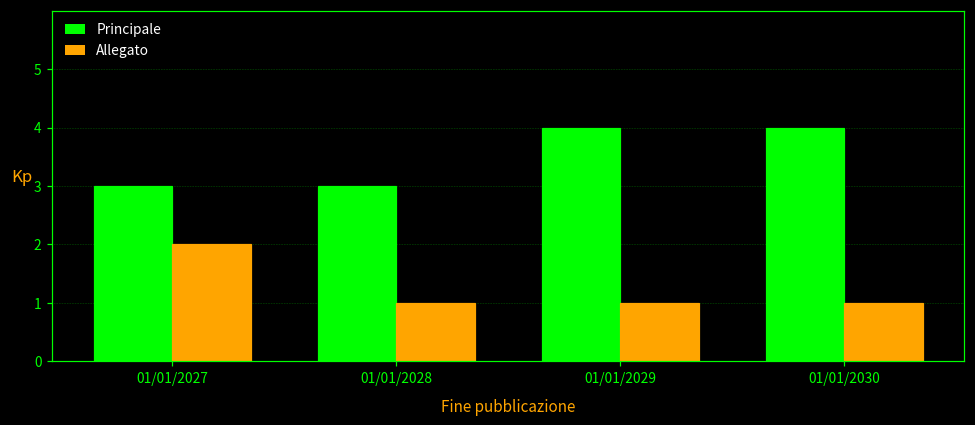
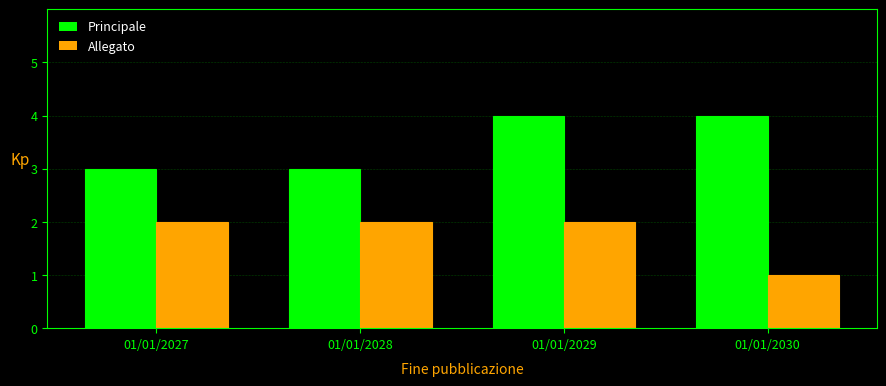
Allegato, 01/01/2028: 1 -> 2
Allegato, 01/01/2029: 1 -> 2
